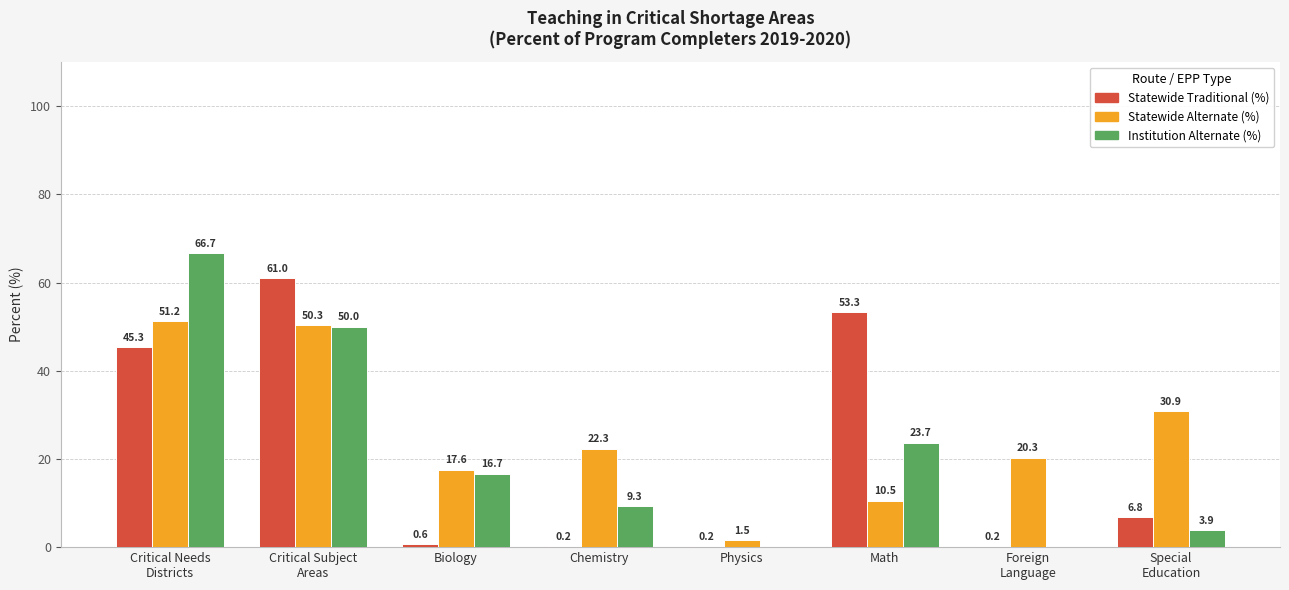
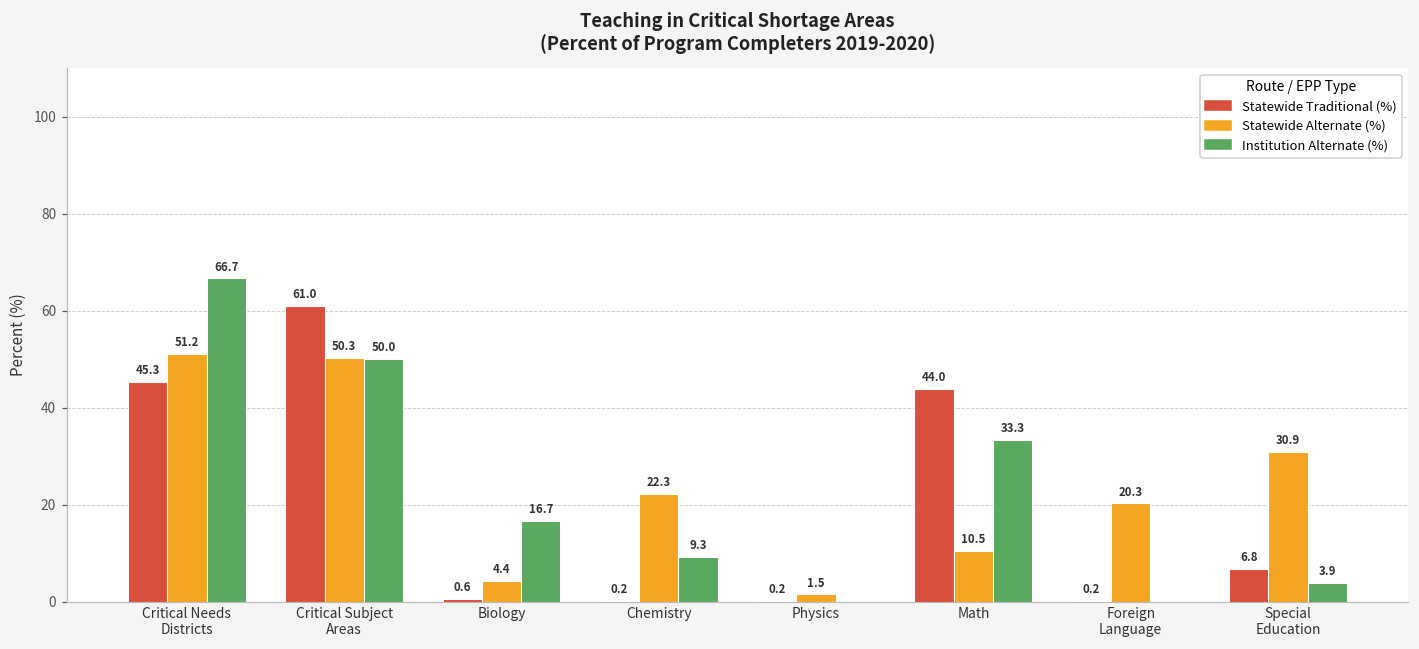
Statewide Alternate (%), Biology: 17.6 -> 4.4
Statewide Traditional (%), Math: 53.3 -> 44.0
Institution Alternate (%), Math: 23.7 -> 33.3
